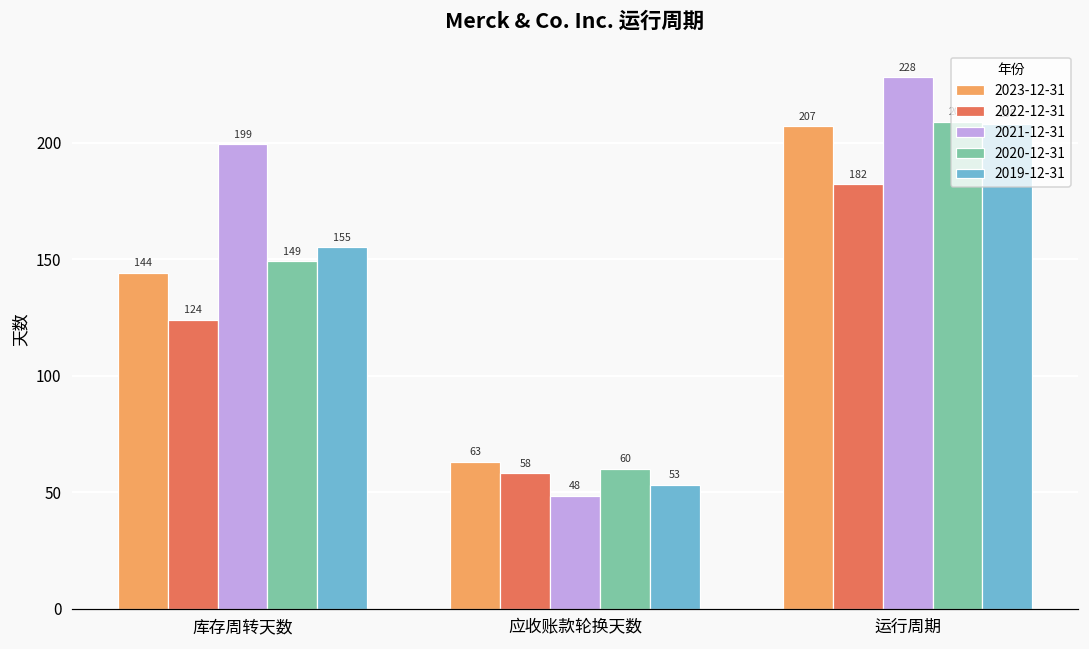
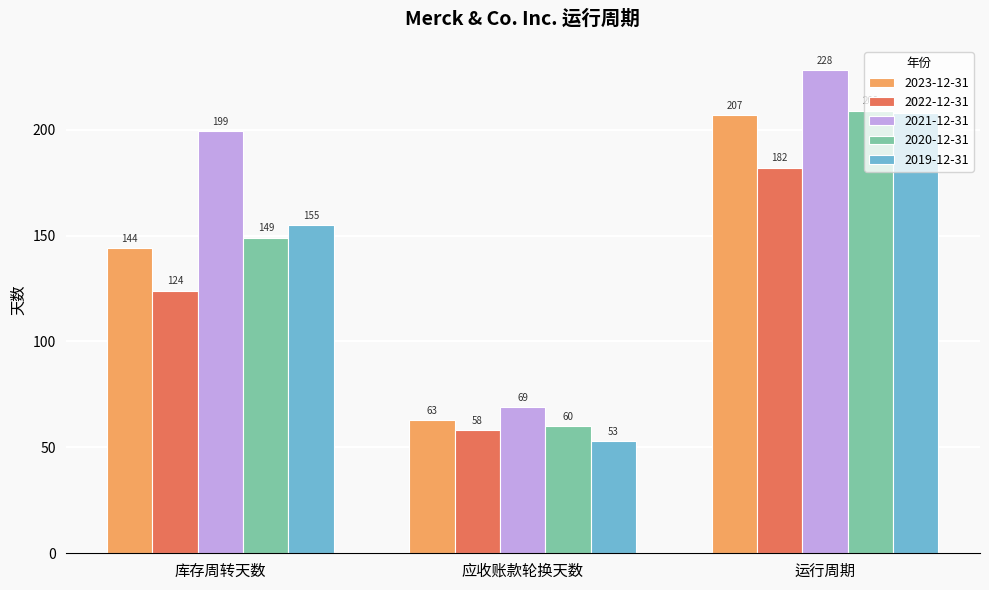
2021-12-31, 应收账款轮换天数: 48 -> 69
